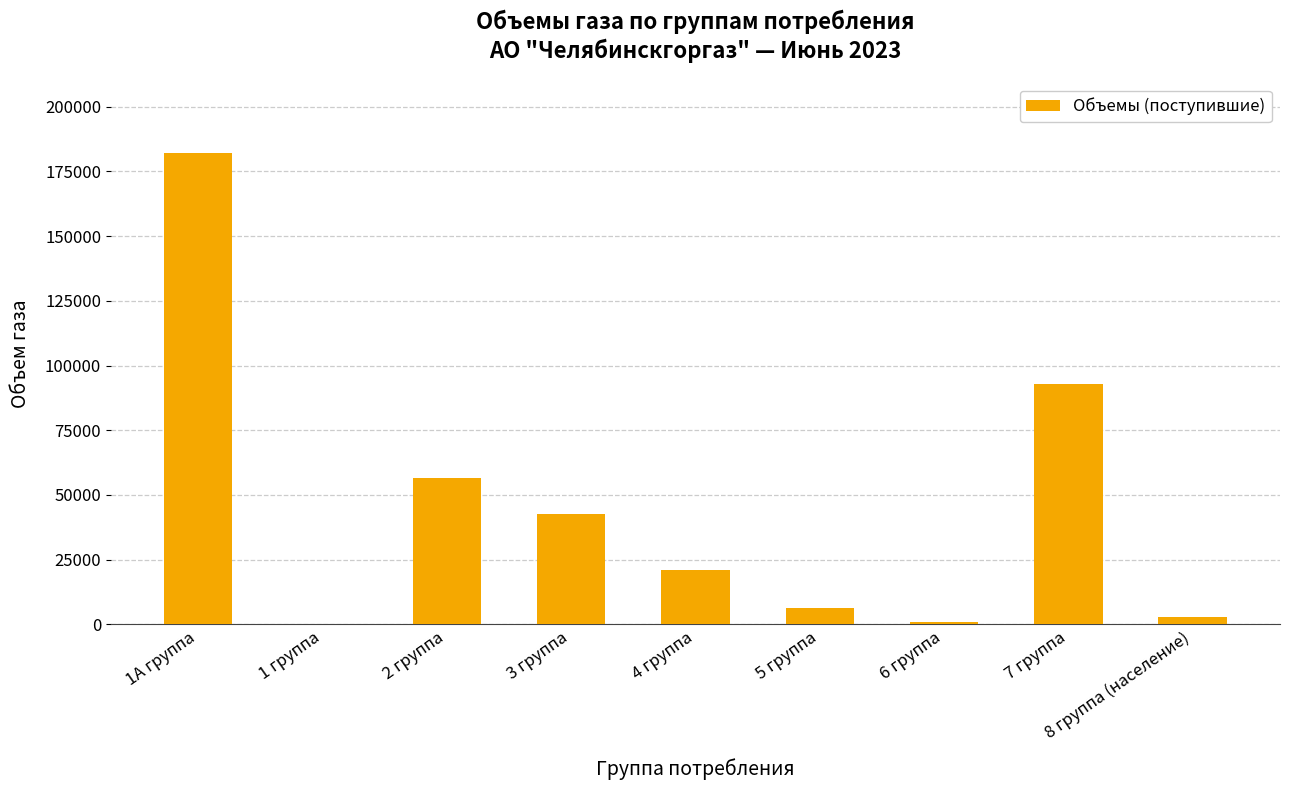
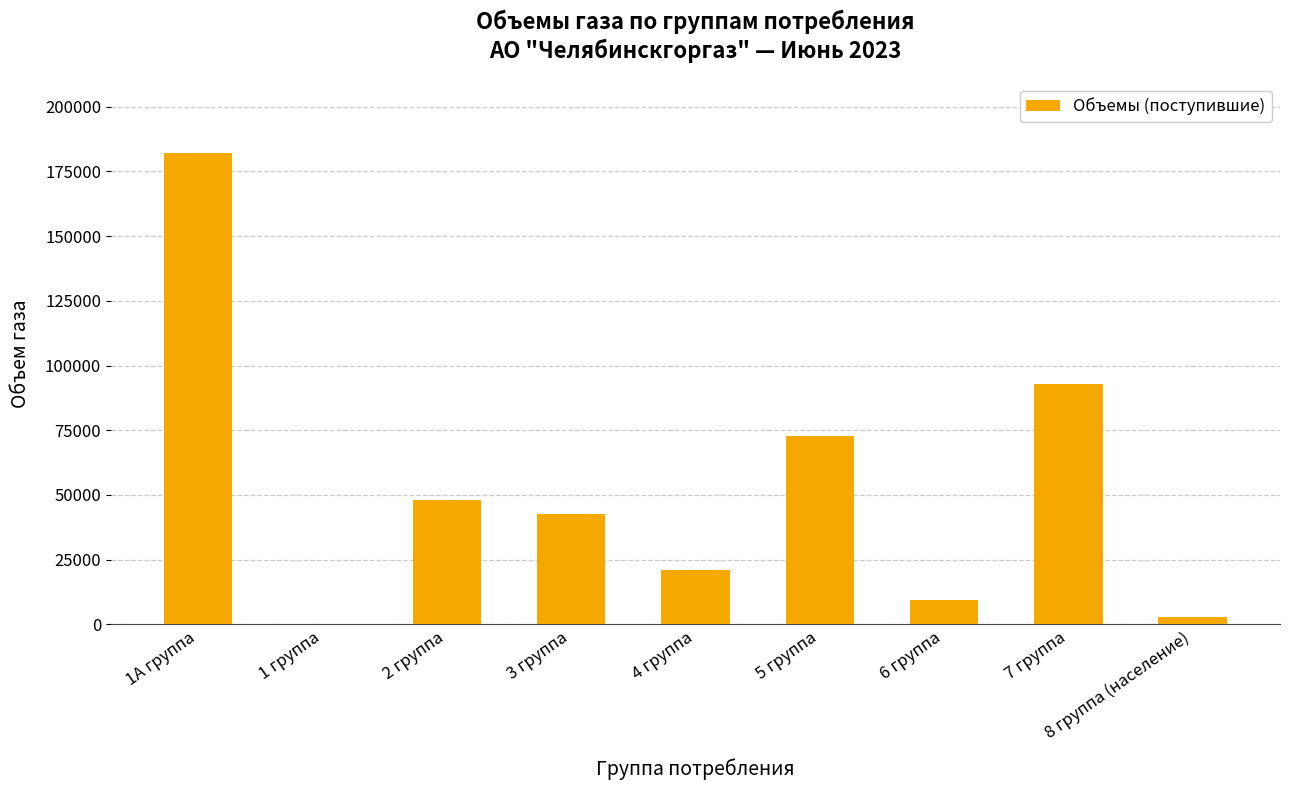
2 группа: 56000 -> 48000
5 группа: 6000 -> 73000
6 группа: 1000 -> 9000
